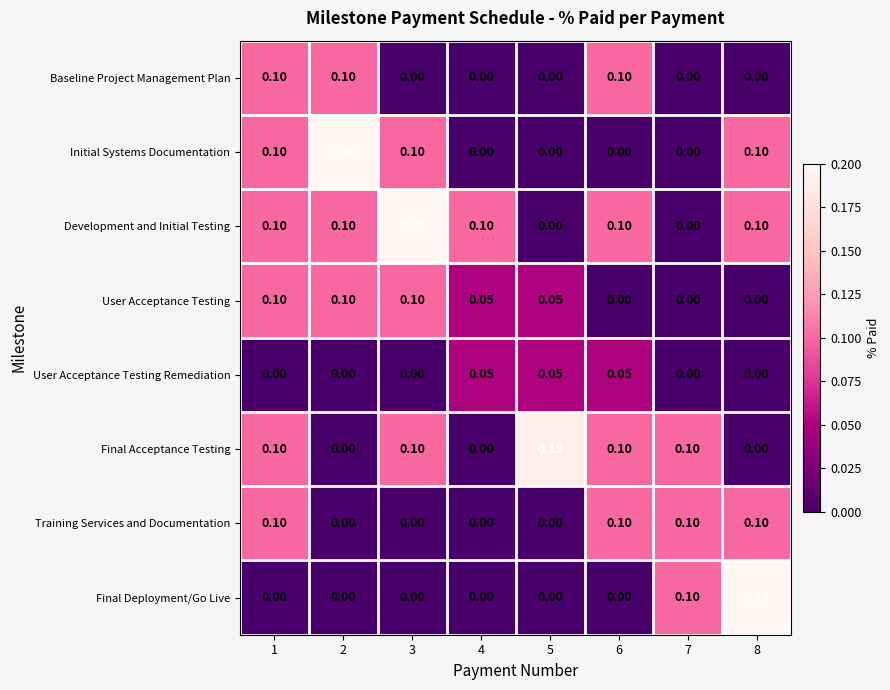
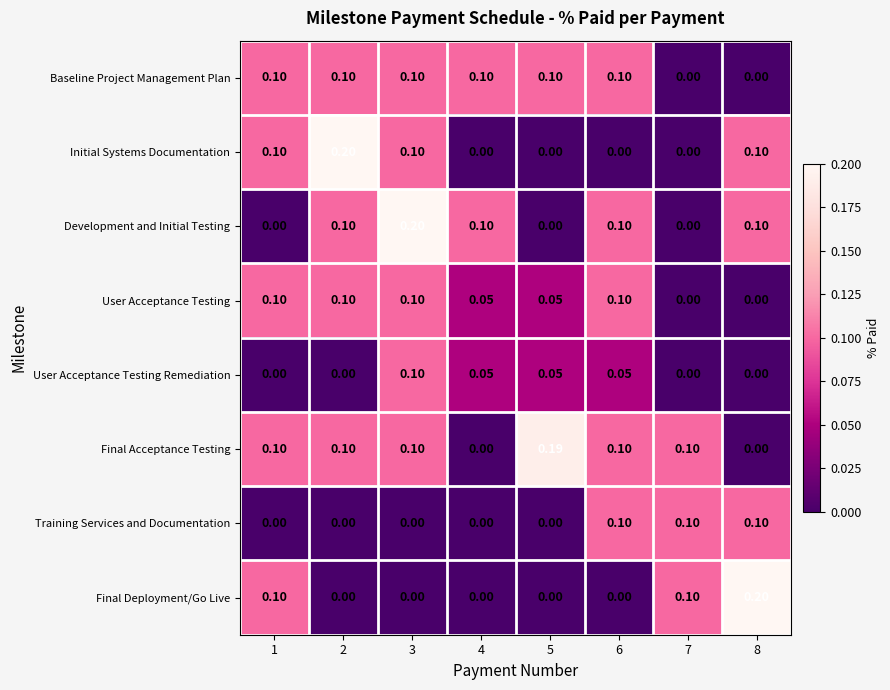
Baseline Project Management Plan, 3: 0.00 -> 0.10
Baseline Project Management Plan, 4: 0.00 -> 0.10
Baseline Project Management Plan, 5: 0.00 -> 0.10
Development and Initial Testing, 1: 0.10 -> 0.00
User Acceptance Testing, 6: 0.00 -> 0.10
User Acceptance Testing Remediation, 3: 0.00 -> 0.10
Final Acceptance Testing, 2: 0.00 -> 0.10
Training Services and Documentation, 1: 0.10 -> 0.00
Final Deployment/Go Live, 1: 0.00 -> 0.10
